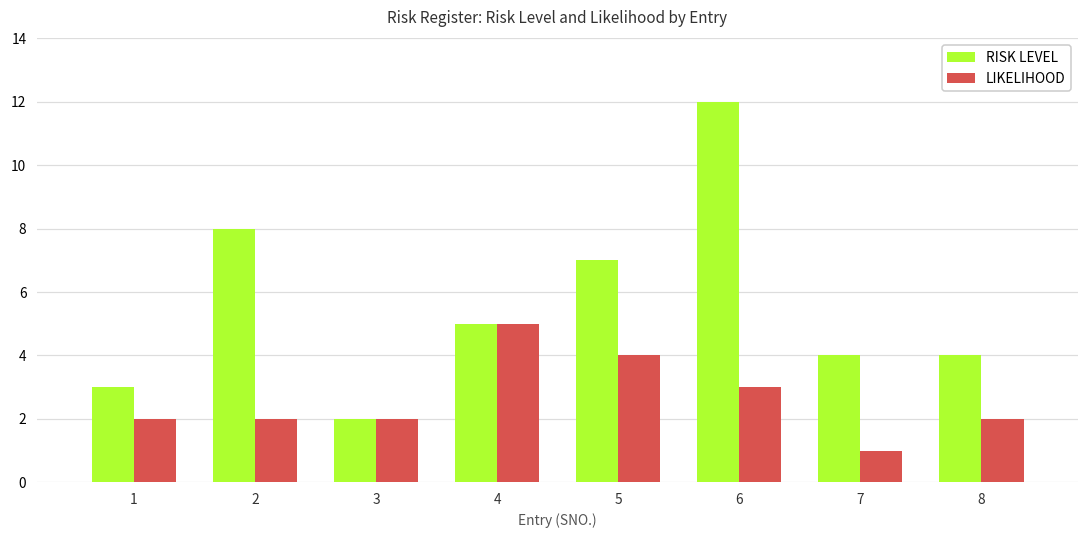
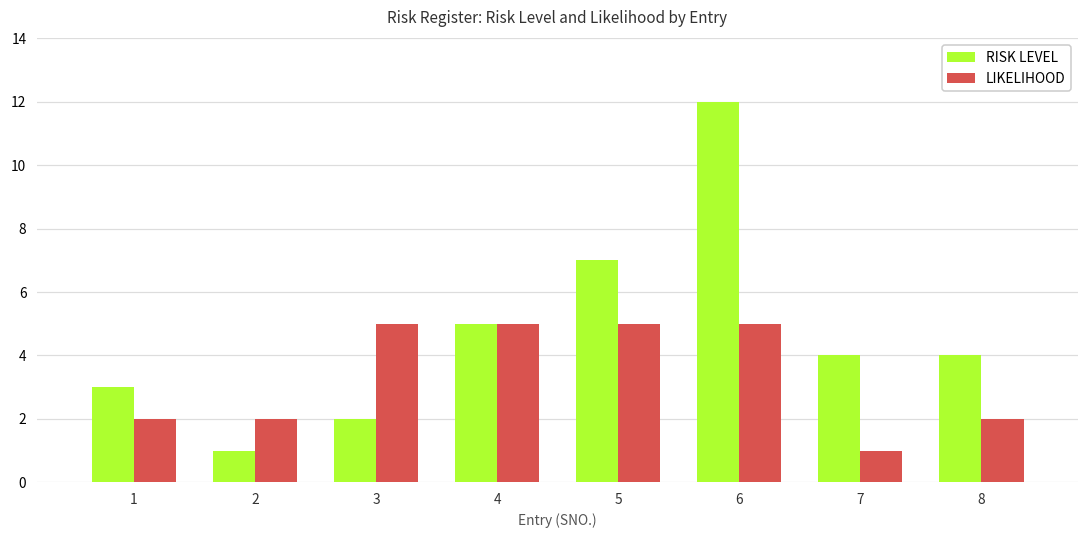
RISK LEVEL, 2: 8 -> 1
LIKELIHOOD, 3: 2 -> 5
LIKELIHOOD, 5: 4 -> 5
LIKELIHOOD, 6: 3 -> 5
